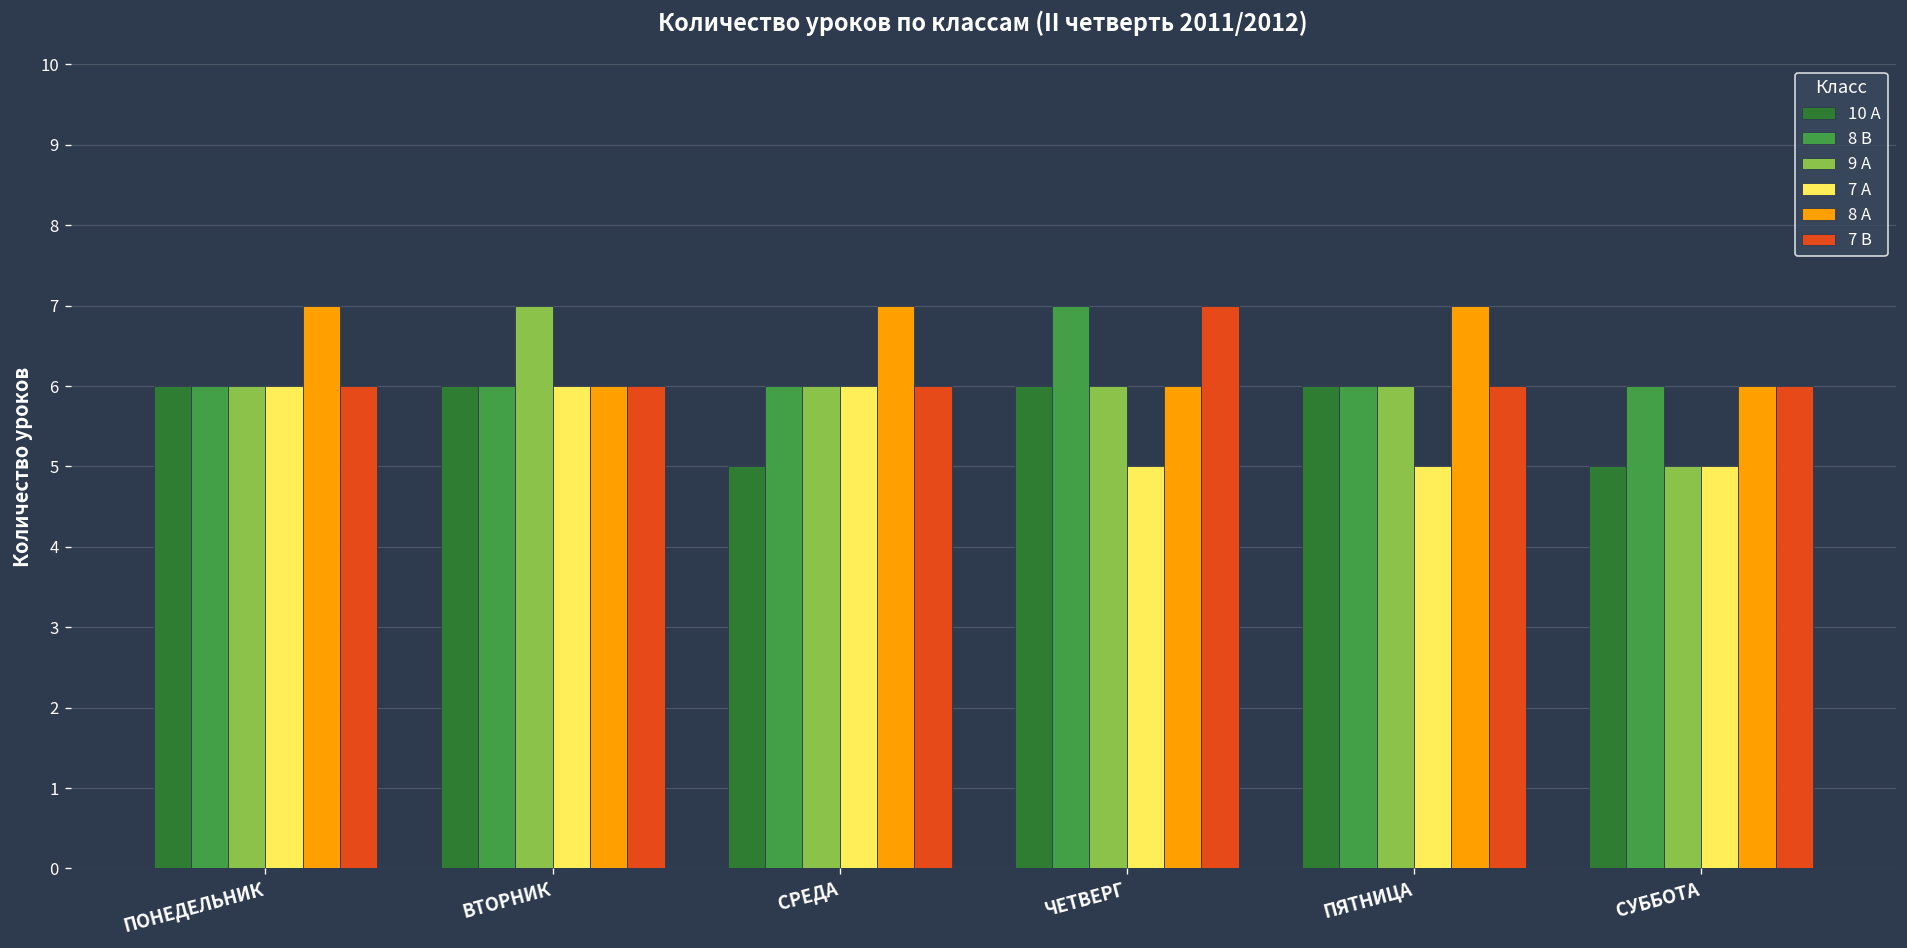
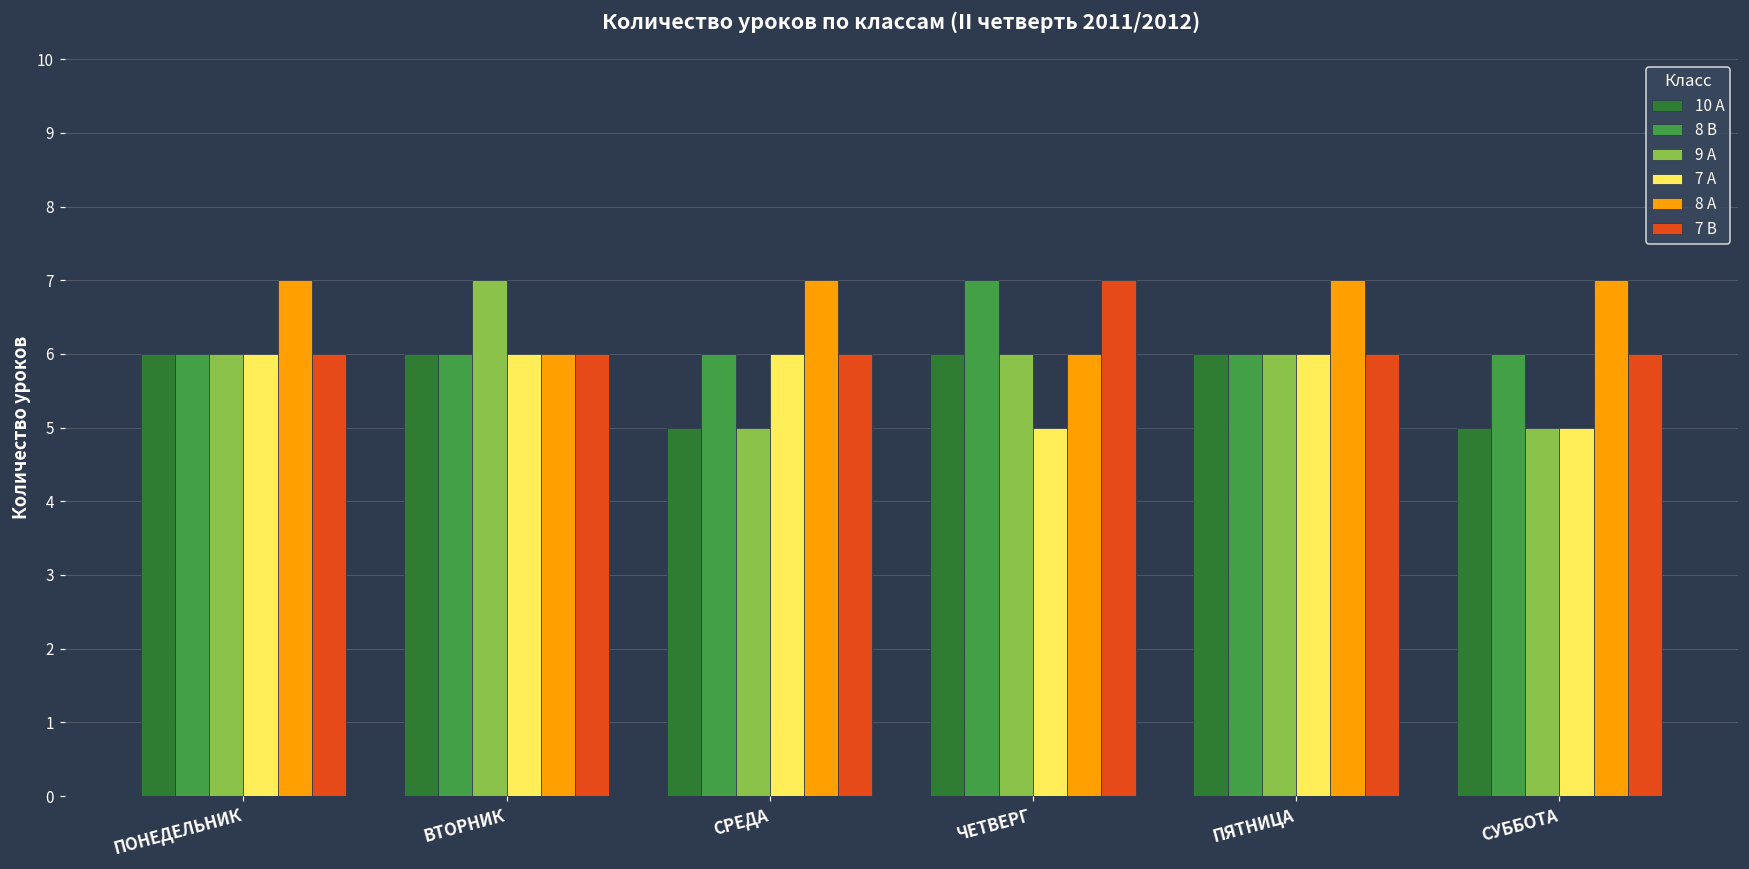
9 A, СРЕДА: 6 -> 5
7 A, ПЯТНИЦА: 5 -> 6
8 A, СУББОТА: 6 -> 7
